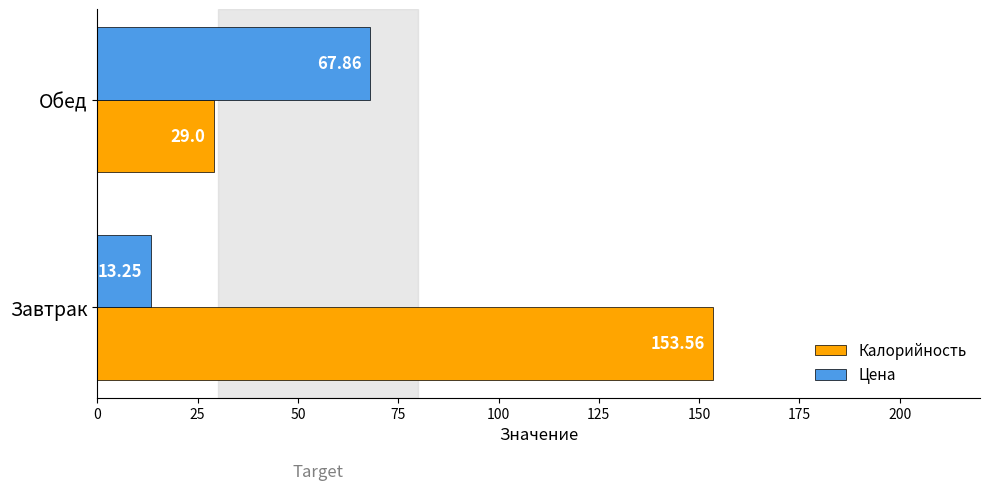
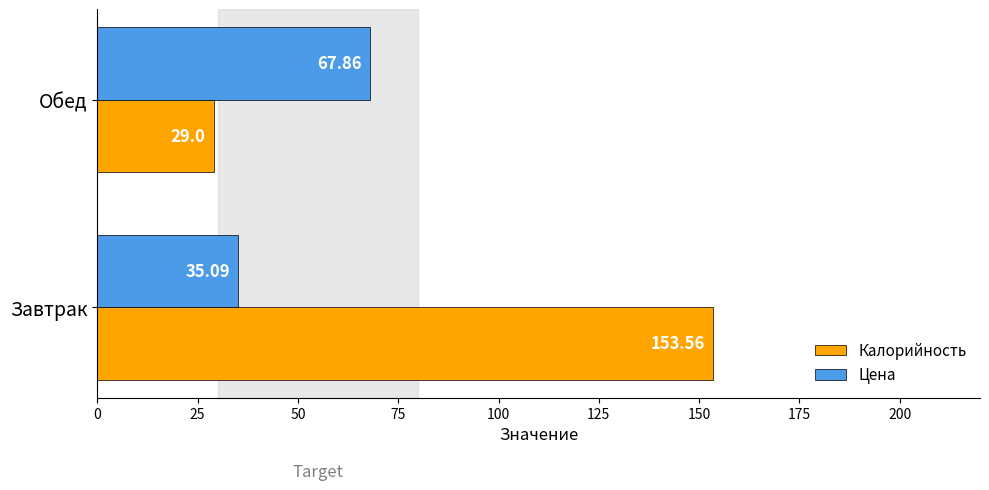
Цена, Завтрак: 13.25 -> 35.09
